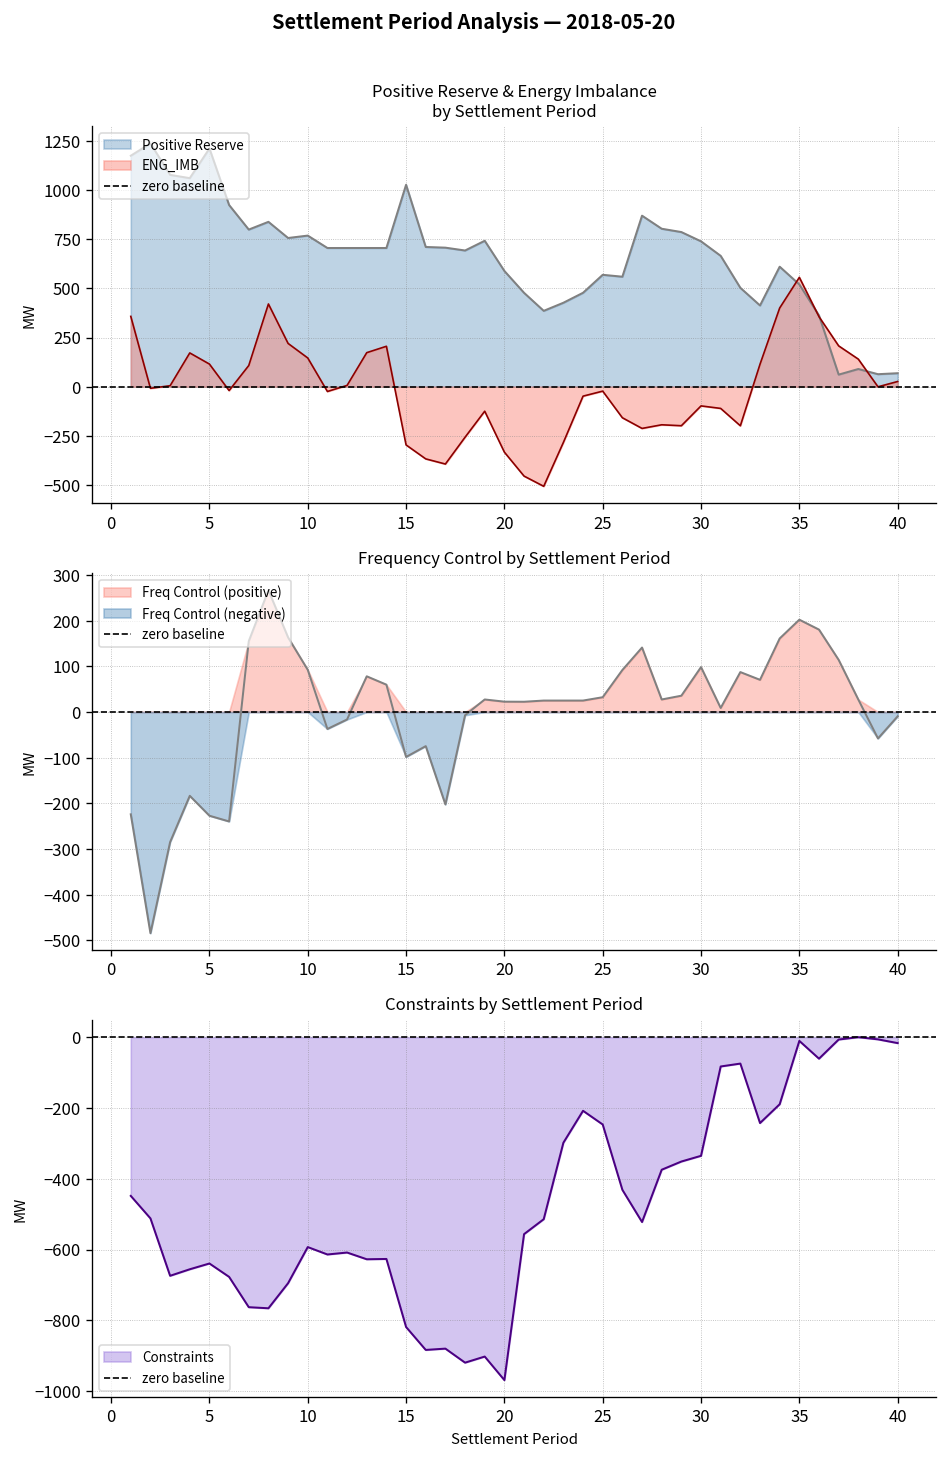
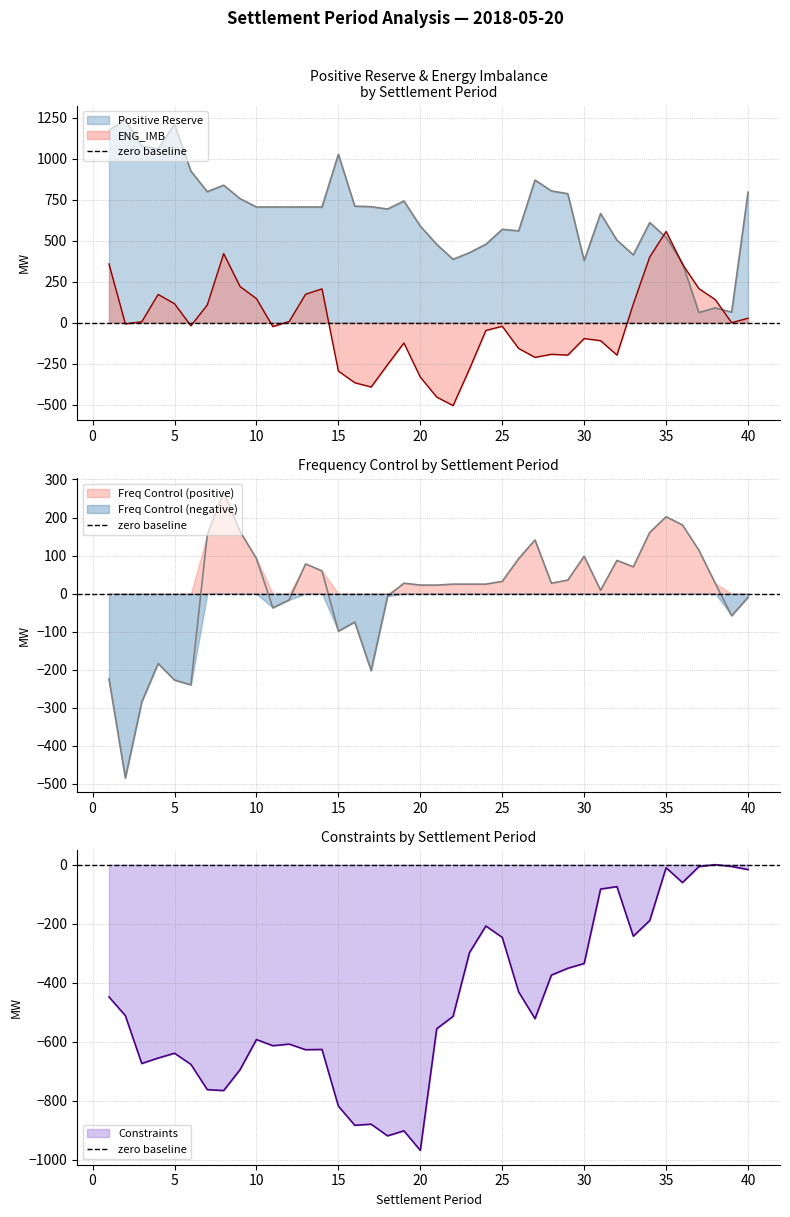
Positive Reserve & Energy Imbalance by Settlement Period, Positive Reserve, 10: 770 -> 710
Positive Reserve & Energy Imbalance by Settlement Period, Positive Reserve, 30: 740 -> 380
Positive Reserve & Energy Imbalance by Settlement Period, Positive Reserve, 40: 70 -> 800
